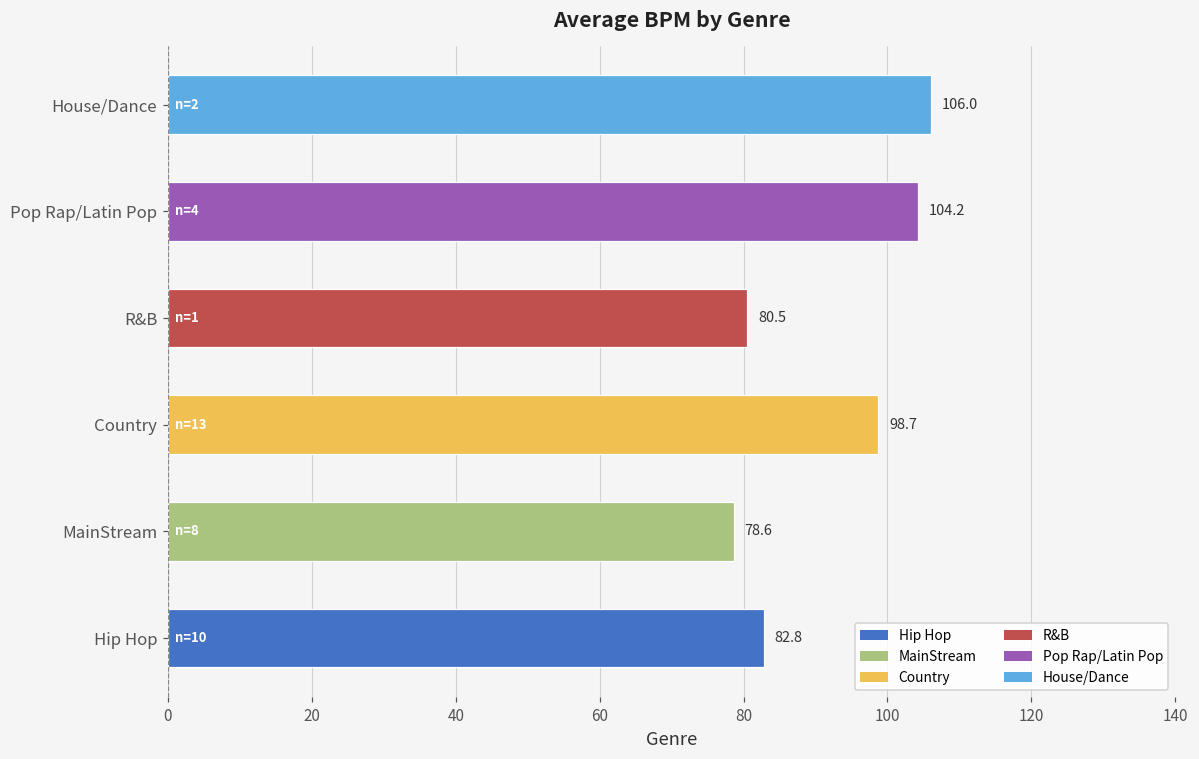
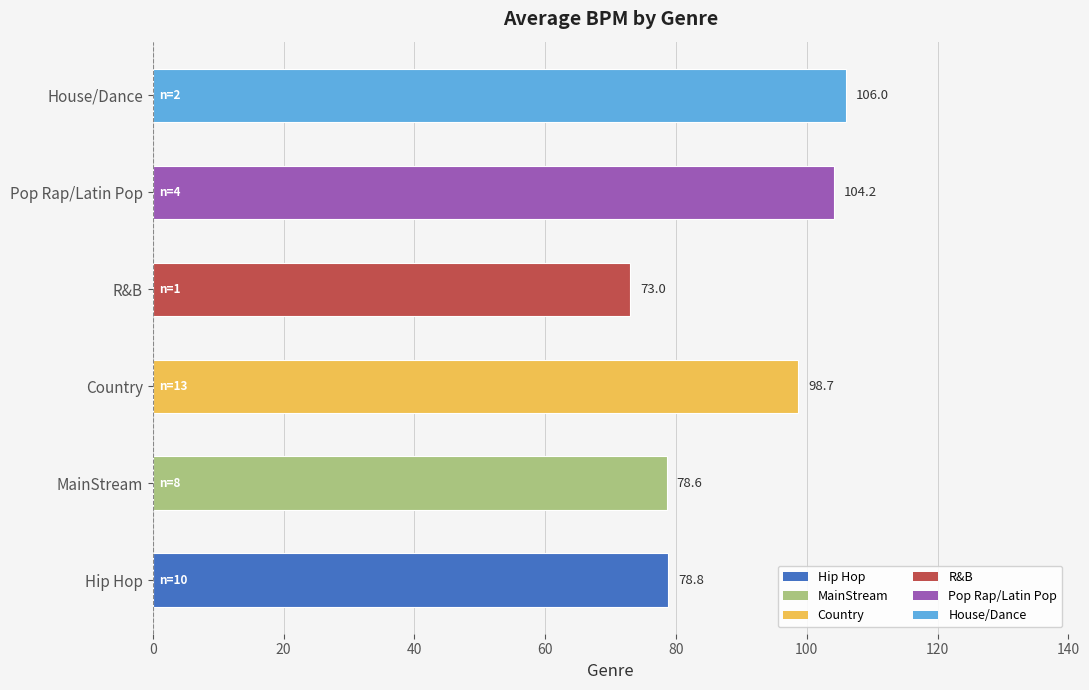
R&B: 80.5 -> 73.0
Hip Hop: 82.8 -> 78.8
